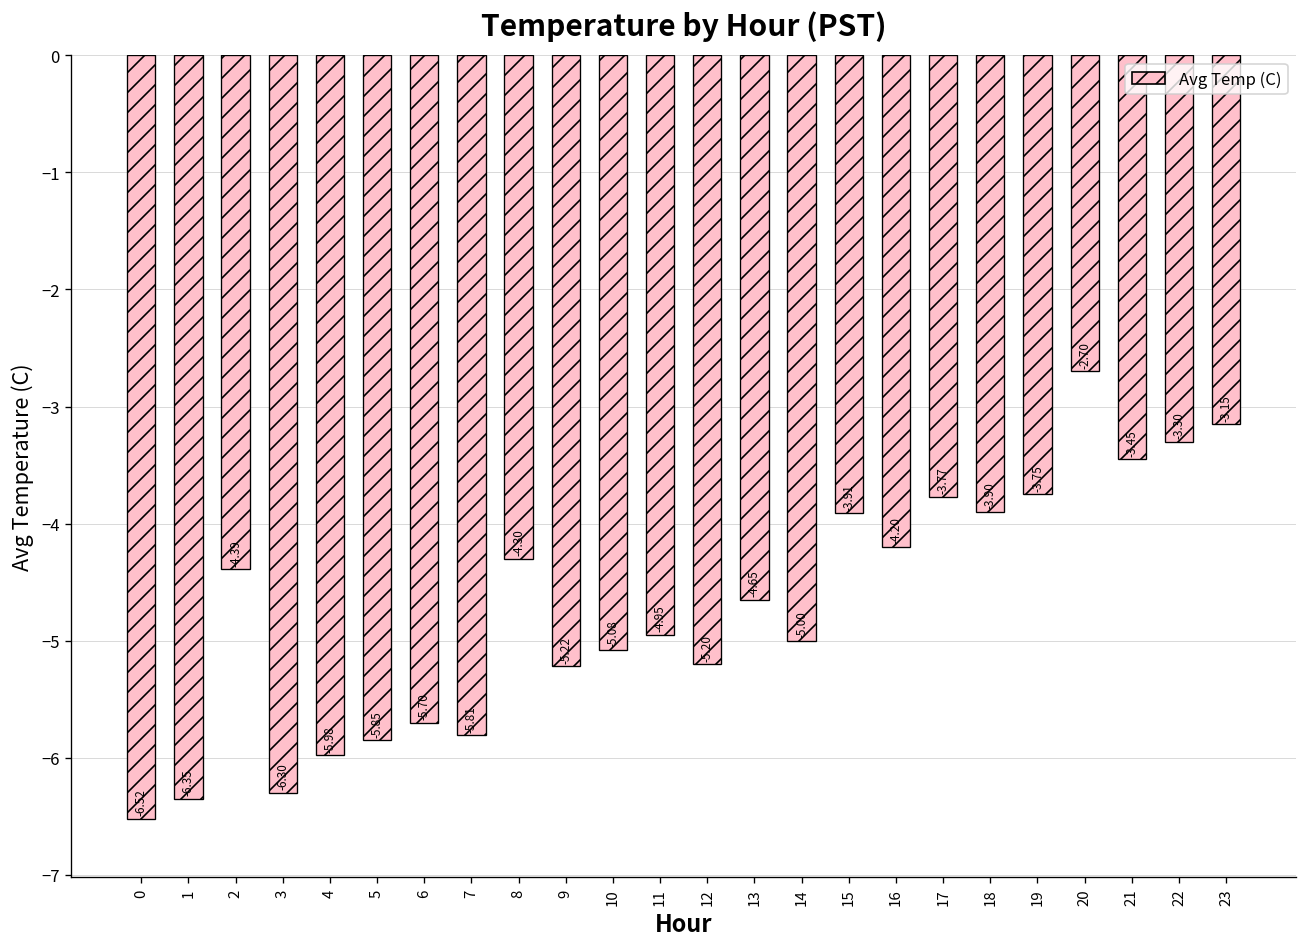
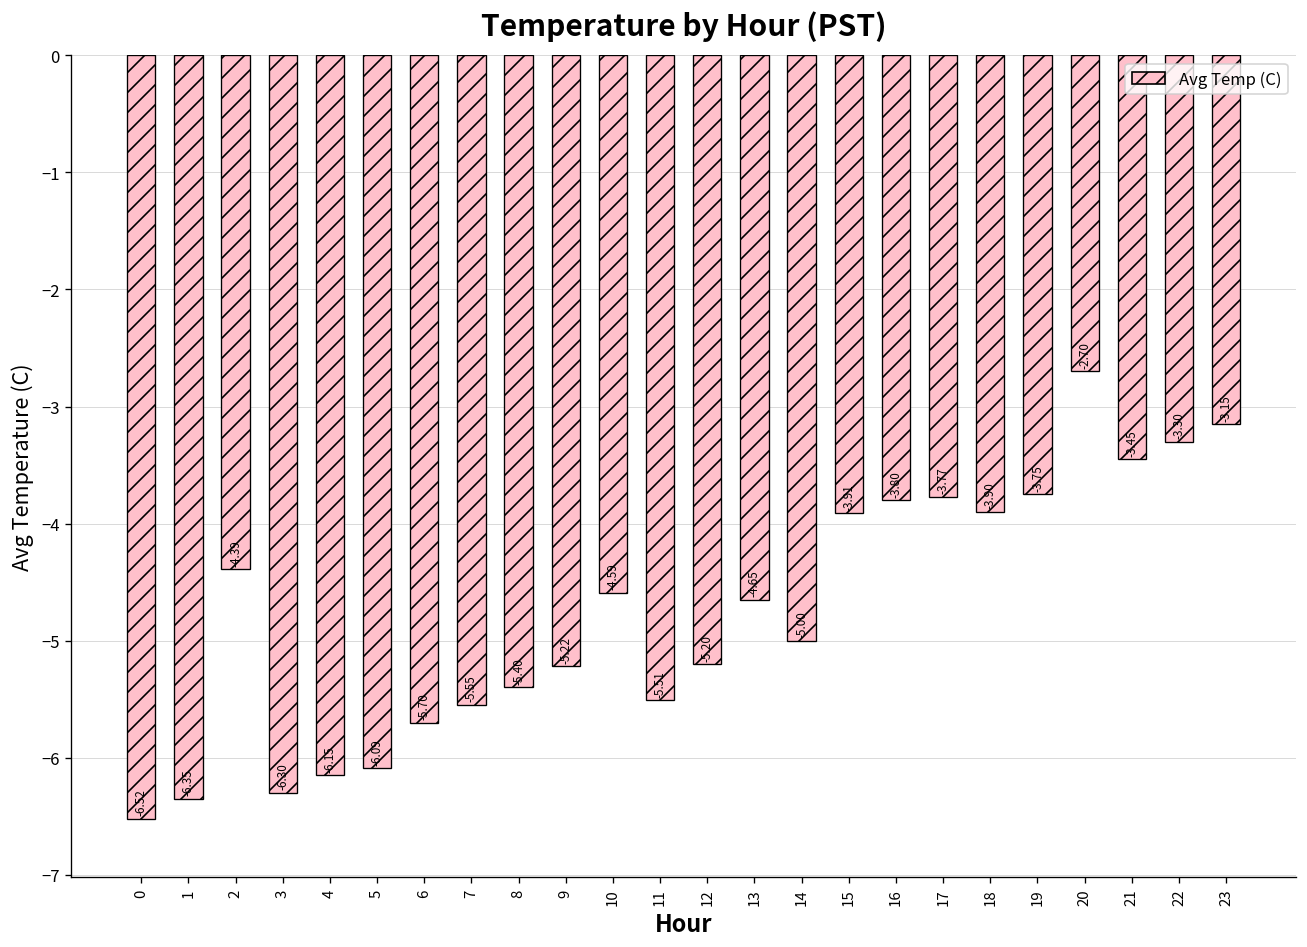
4: -5.98 -> -6.15
5: -5.85 -> -6.09
7: -5.81 -> -5.55
8: -4.30 -> -5.40
10: -5.08 -> -4.59
11: -4.95 -> -5.51
16: -4.20 -> -3.80
